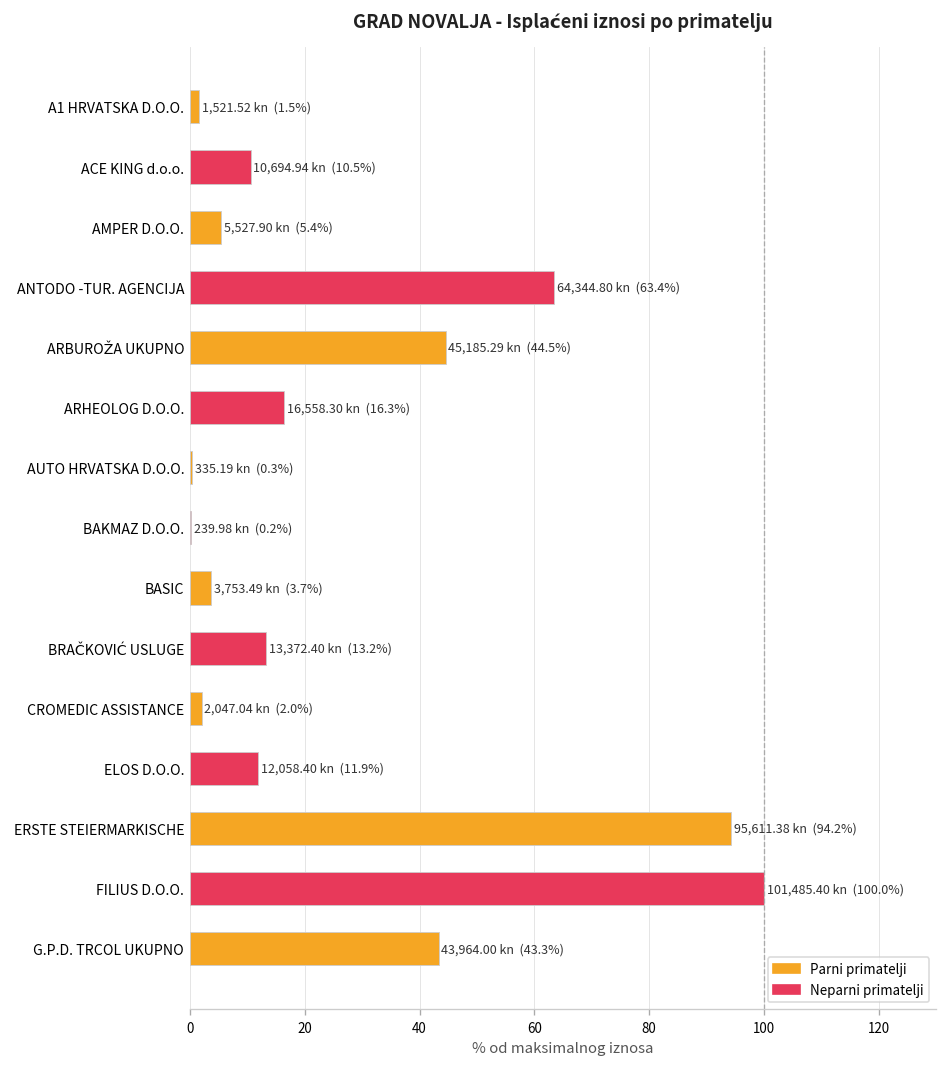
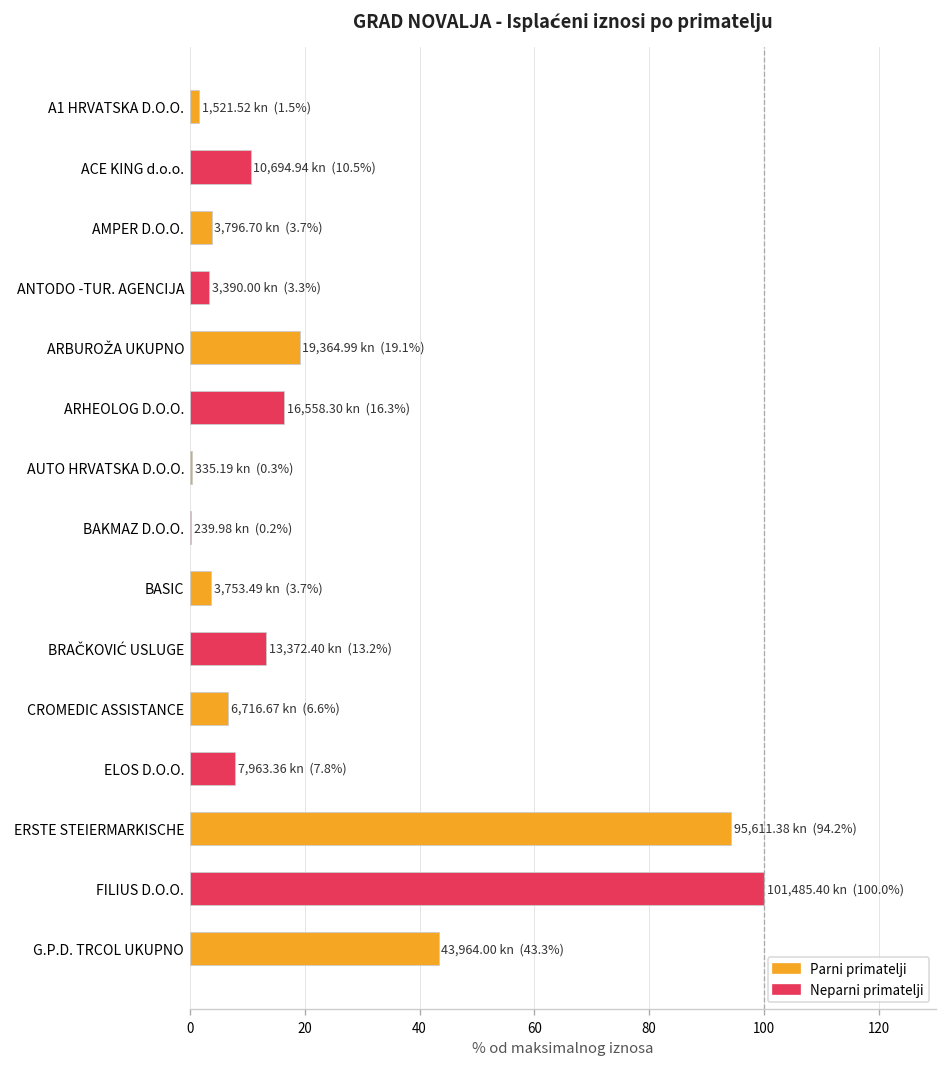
AMPER D.O.O.: 5,527.90 kn (5.4%) -> 3,796.70 kn (3.7%)
ANTODO -TUR. AGENCIJA: 64,344.80 kn (63.4%) -> 3,390.00 kn (3.3%)
ARBUROŽA UKUPNO: 45,185.29 kn (44.5%) -> 19,364.99 kn (19.1%)
CROMEDIC ASSISTANCE: 2,047.04 kn (2.0%) -> 6,716.67 kn (6.6%)
ELOS D.O.O.: 12,058.40 kn (11.9%) -> 7,963.36 kn (7.8%)
